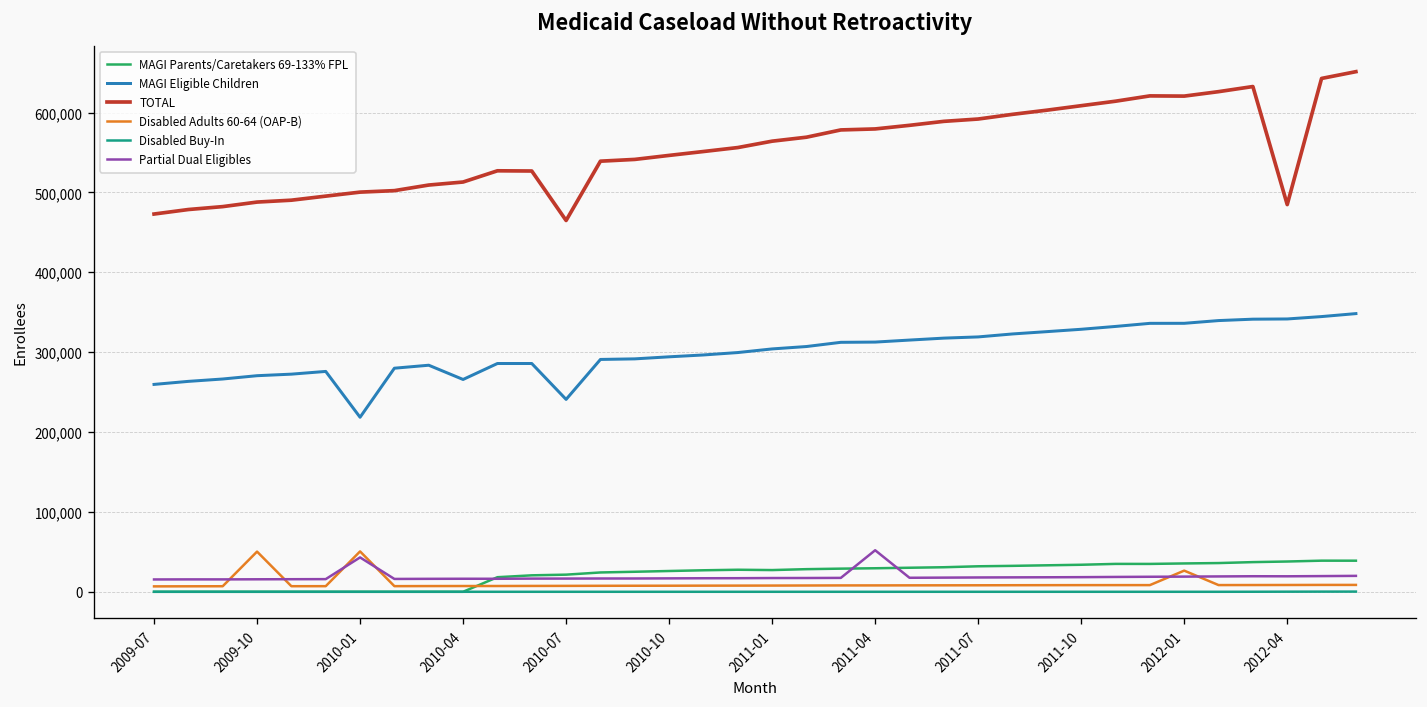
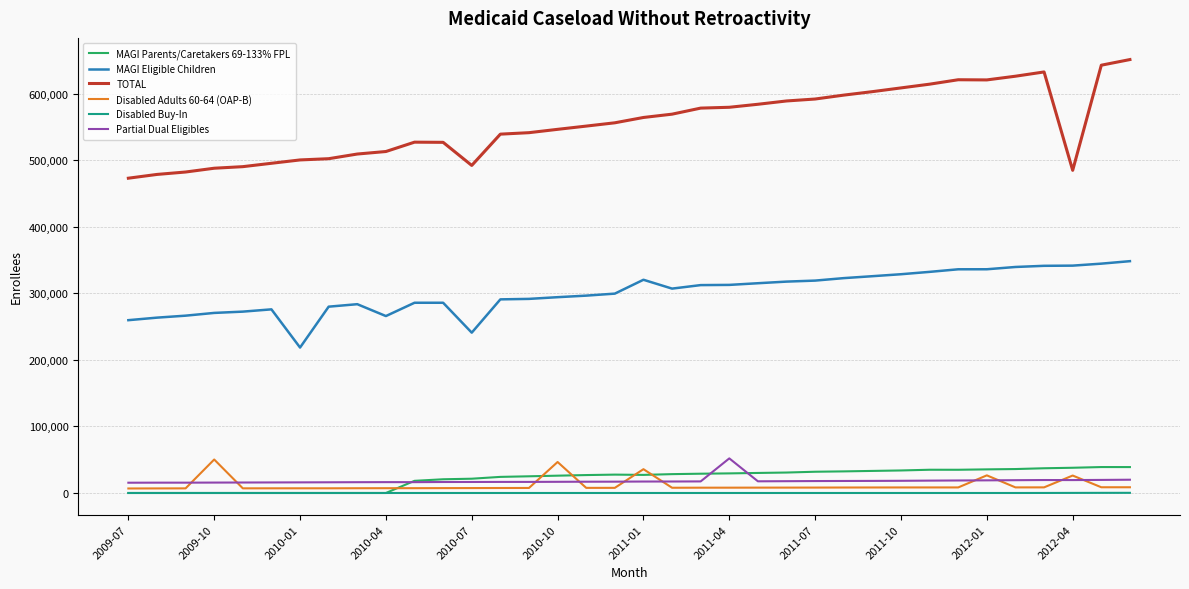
Disabled Adults 60-64 (OAP-B), 2010-01: 50,000 -> 10,000
Partial Dual Eligibles, 2010-01: 40,000 -> 20,000
TOTAL, 2010-07: 460,000 -> 490,000
Disabled Adults 60-64 (OAP-B), 2010-10: 10,000 -> 50,000
MAGI Eligible Children, 2011-01: 300,000 -> 320,000
Disabled Adults 60-64 (OAP-B), 2011-01: 10,000 -> 40,000
Disabled Adults 60-64 (OAP-B), 2012-04: 10,000 -> 30,000
